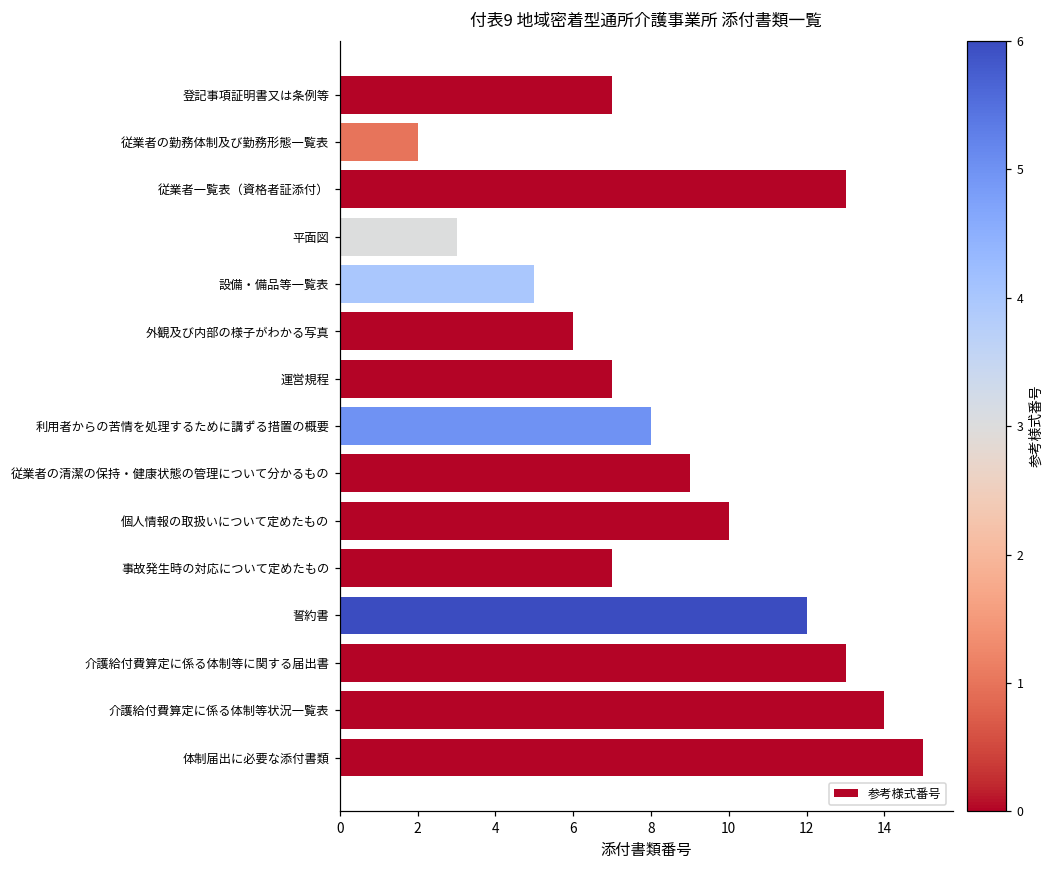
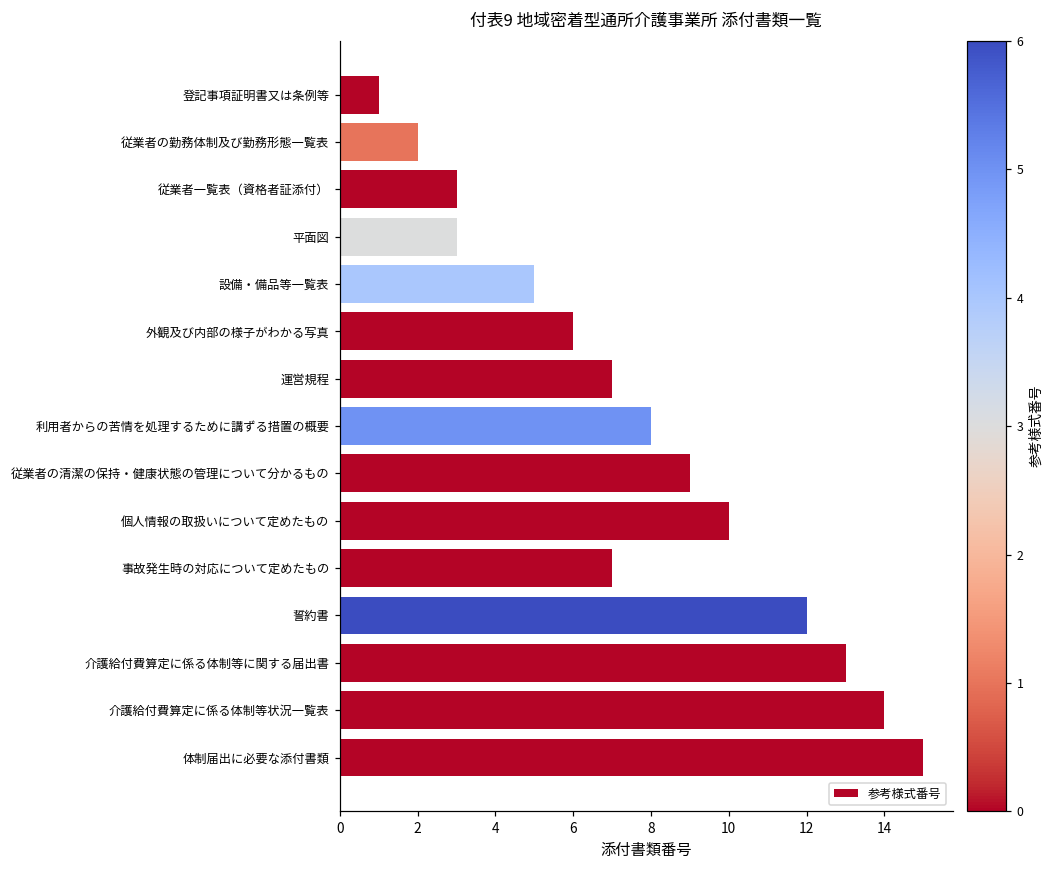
登記事項証明書又は条例等: 7 -> 1
従業者一覧表（資格者証添付）: 13 -> 3
